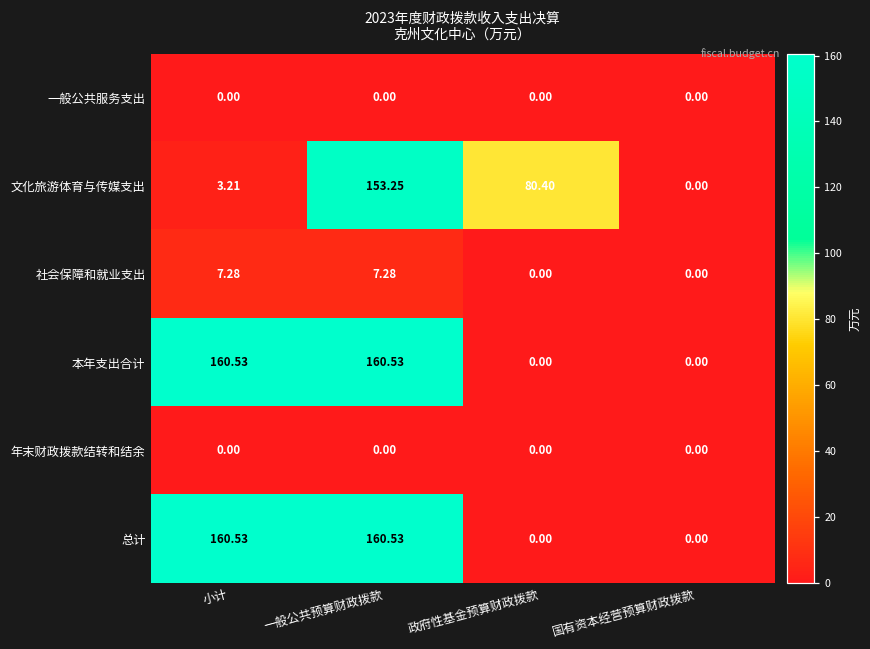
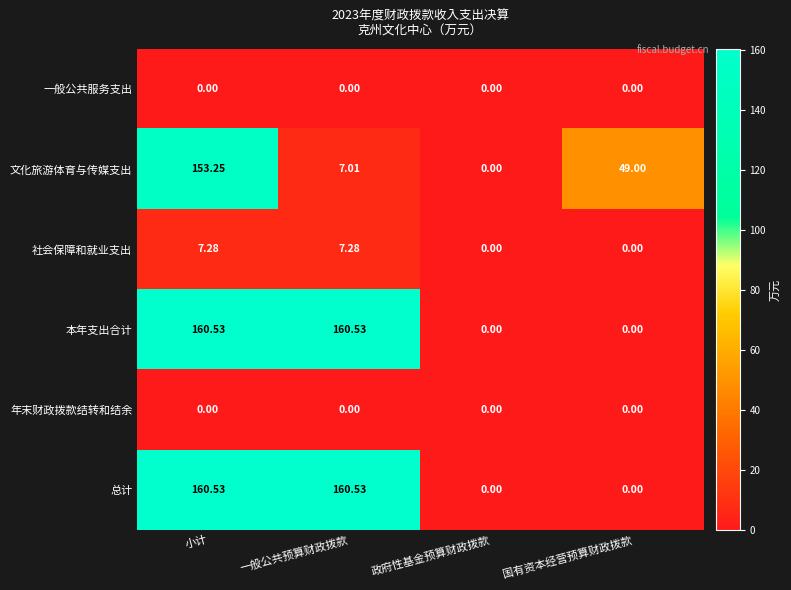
文化旅游体育与传媒支出, 小计: 3.21 -> 153.25
文化旅游体育与传媒支出, 一般公共预算财政拨款: 153.25 -> 7.01
文化旅游体育与传媒支出, 政府性基金预算财政拨款: 80.40 -> 0.00
文化旅游体育与传媒支出, 国有资本经营预算财政拨款: 0.00 -> 49.00
